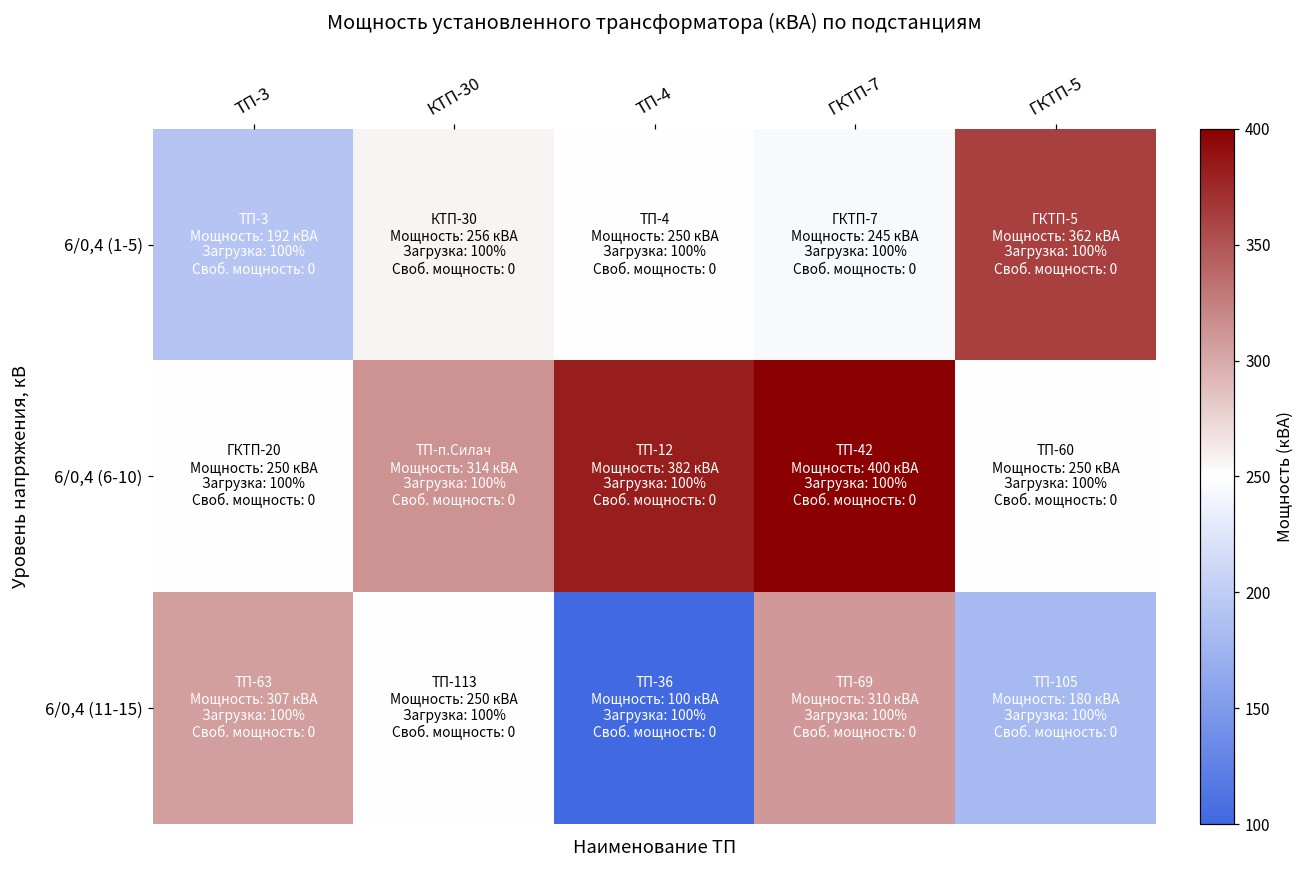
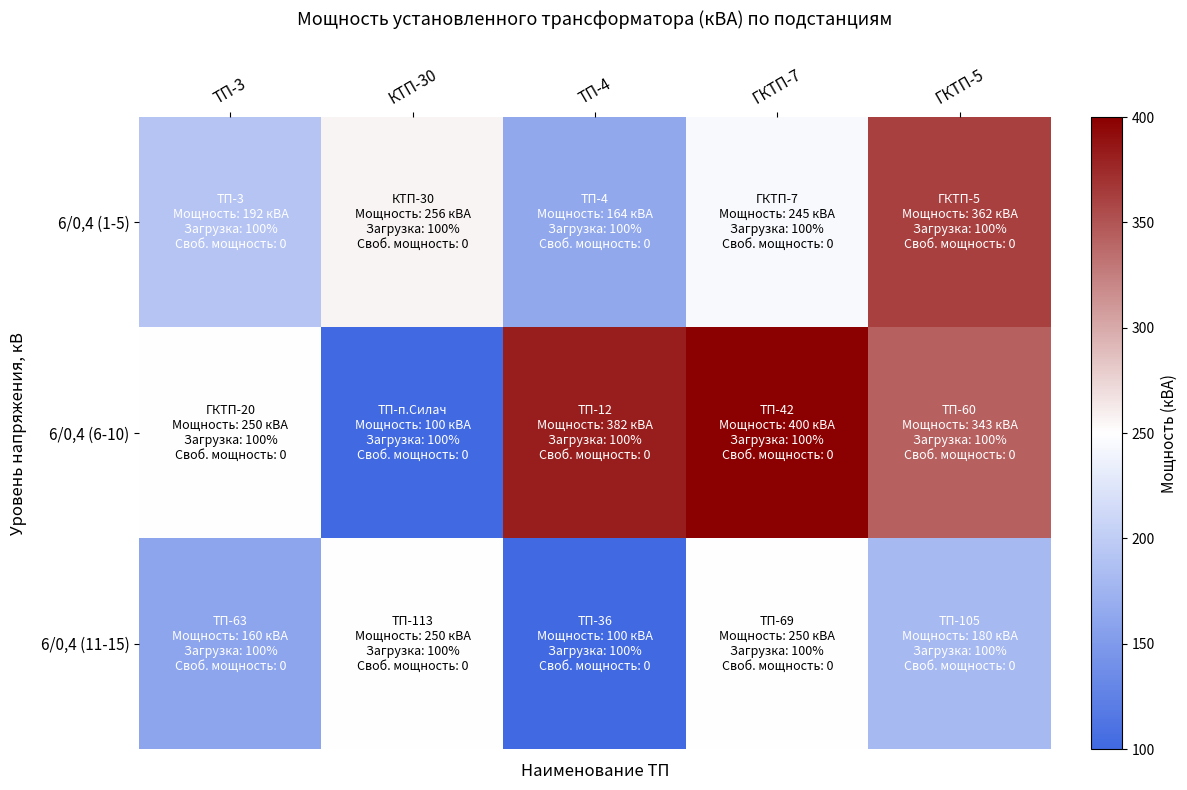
6/0,4 (1-5), ТП-4: 250 -> 164
6/0,4 (6-10), КТП-30: 314 -> 100
6/0,4 (6-10), ГКТП-5: 250 -> 343
6/0,4 (11-15), ТП-3: 307 -> 160
6/0,4 (11-15), ГКТП-7: 310 -> 250
